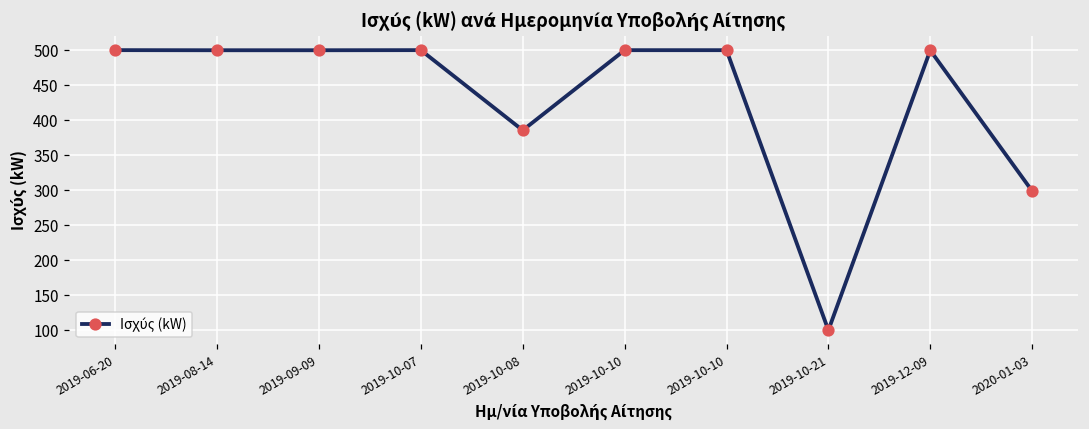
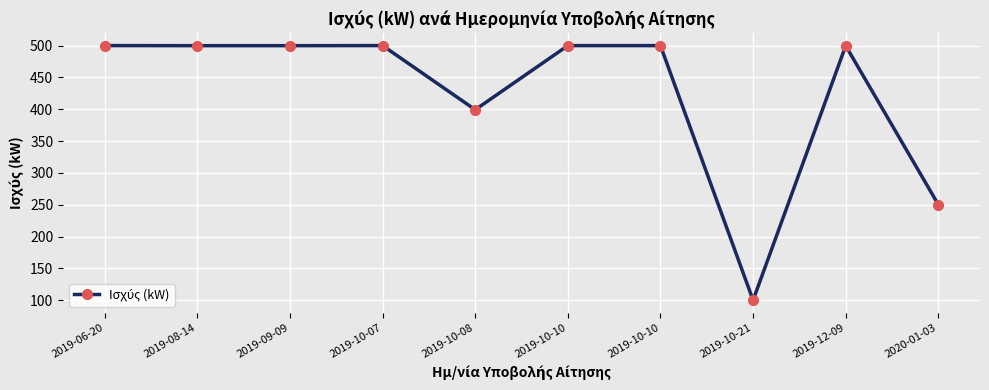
2019-10-08: 390 -> 400
2020-01-03: 300 -> 250
